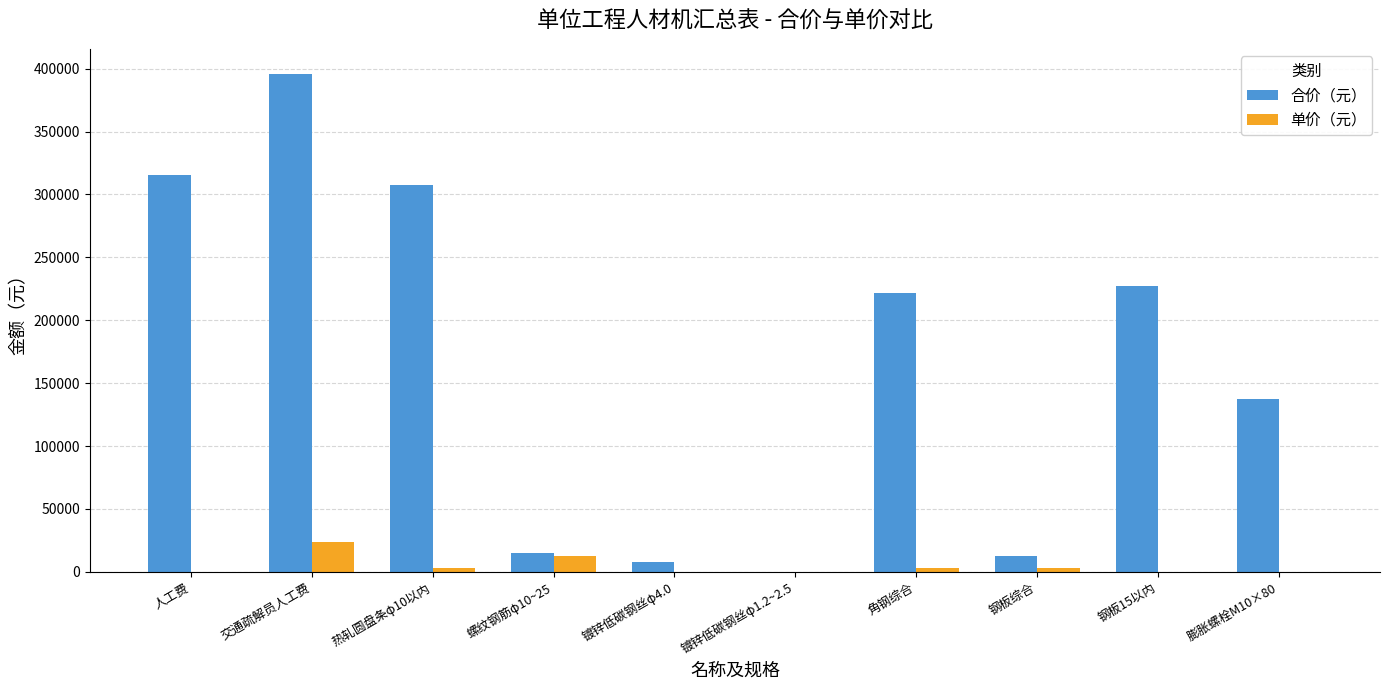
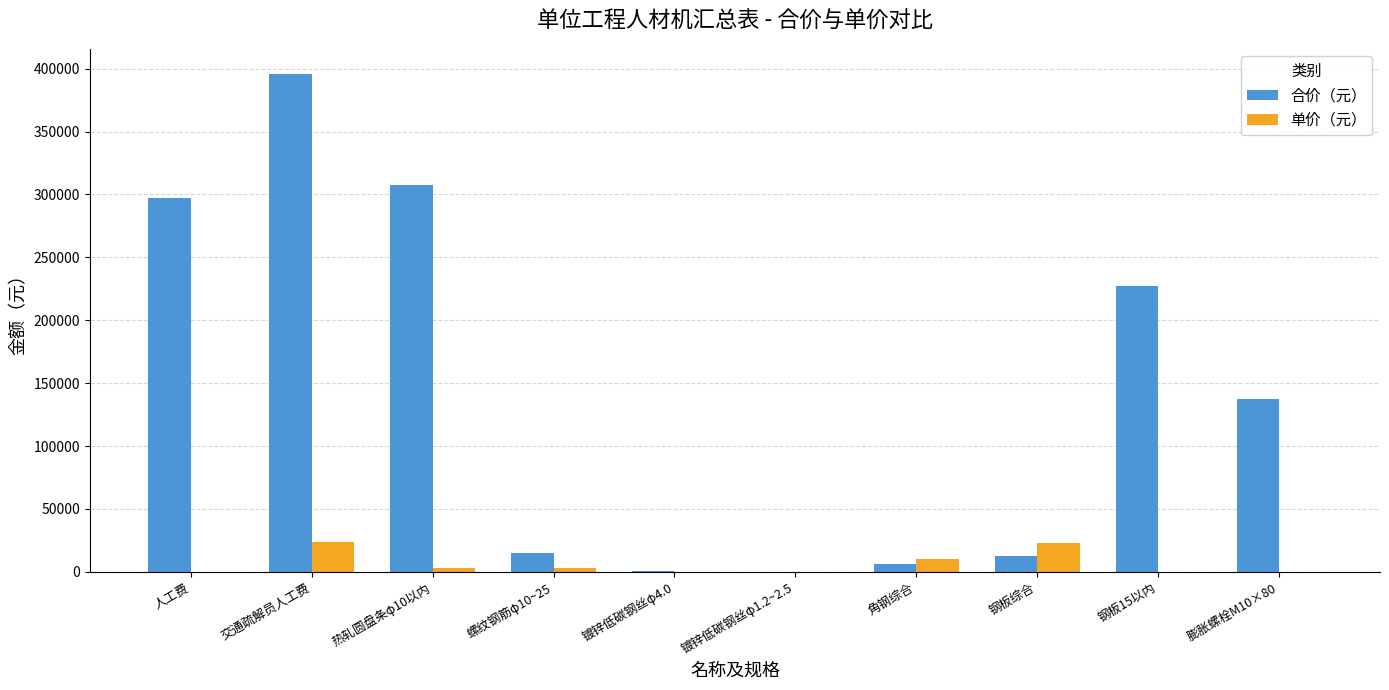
合价（元）, 人工费: 315000 -> 297000
单价（元）, 螺纹钢筋φ10~25: 13000 -> 3000
合价（元）, 镀锌低碳钢丝φ4.0: 8000 -> 1000
合价（元）, 角钢综合: 221000 -> 6000
单价（元）, 角钢综合: 3000 -> 10000
单价（元）, 钢板综合: 3000 -> 23000
